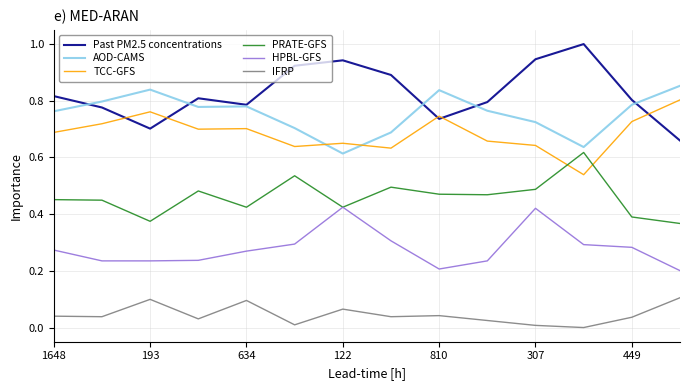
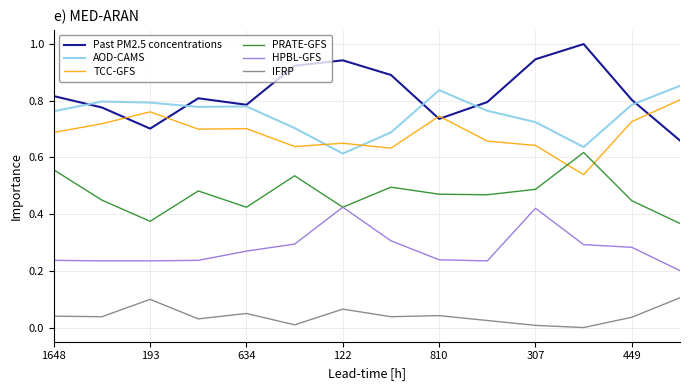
PRATE-GFS, 1648: 0.45 -> 0.56
HPBL-GFS, 1648: 0.27 -> 0.24
AOD-CAMS, 193: 0.84 -> 0.79
IFRP, 634: 0.10 -> 0.05
HPBL-GFS, 810: 0.21 -> 0.24
PRATE-GFS, 449: 0.39 -> 0.45
